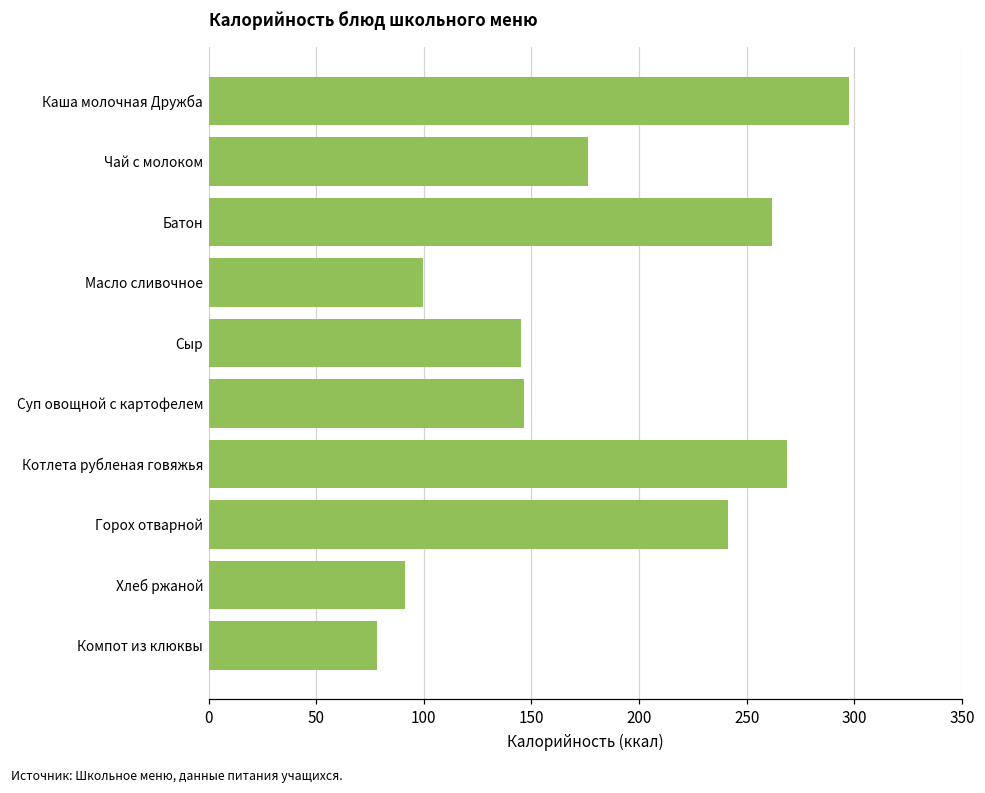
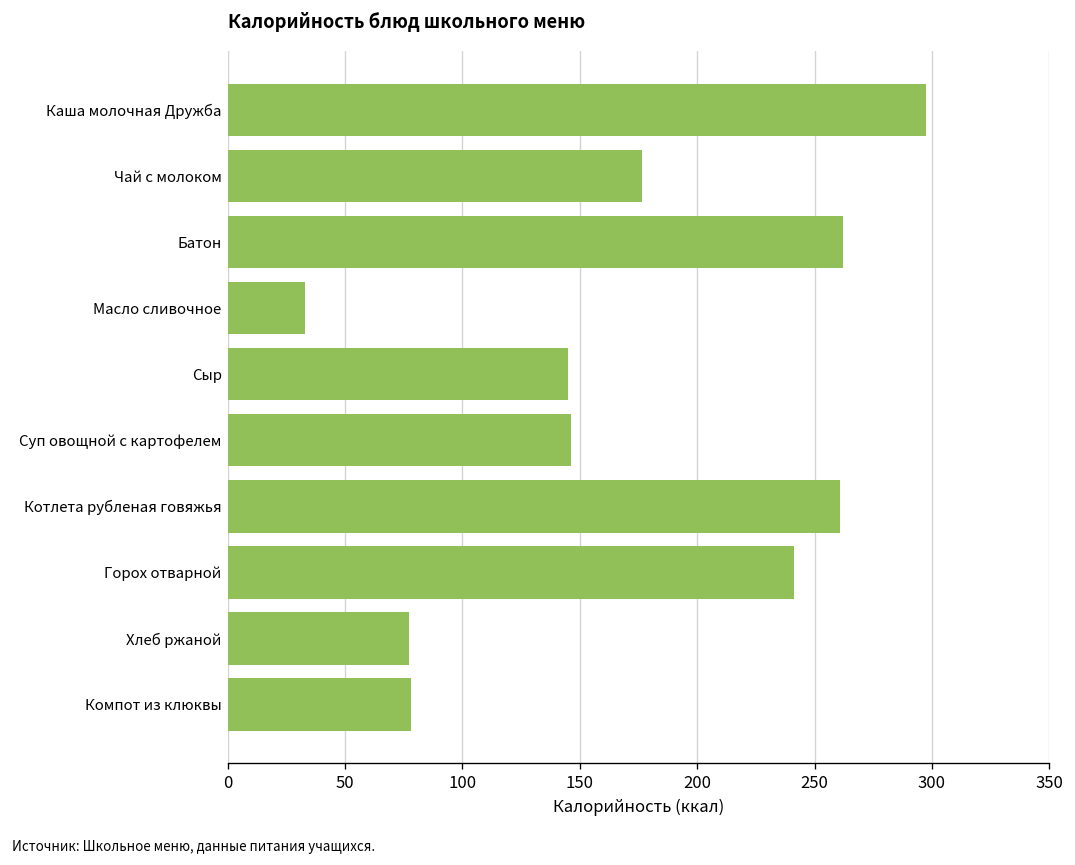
Масло сливочное: 99 -> 33
Котлета рубленая говяжья: 269 -> 261
Хлеб ржаной: 91 -> 77
